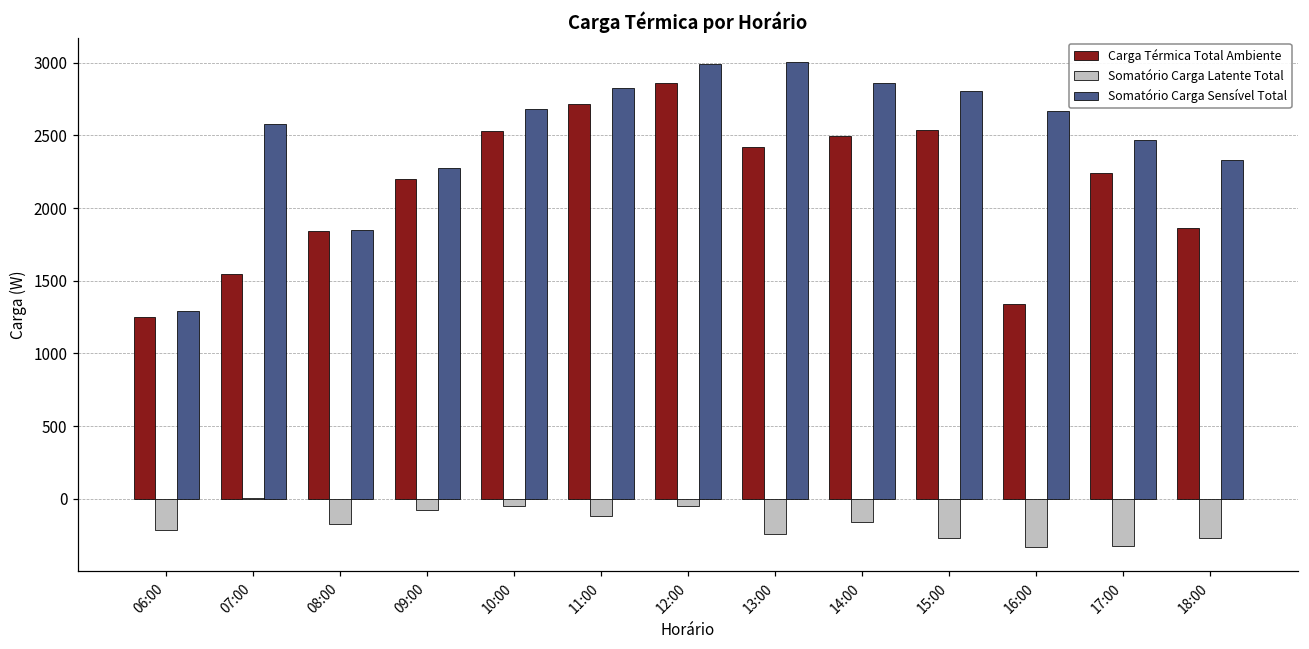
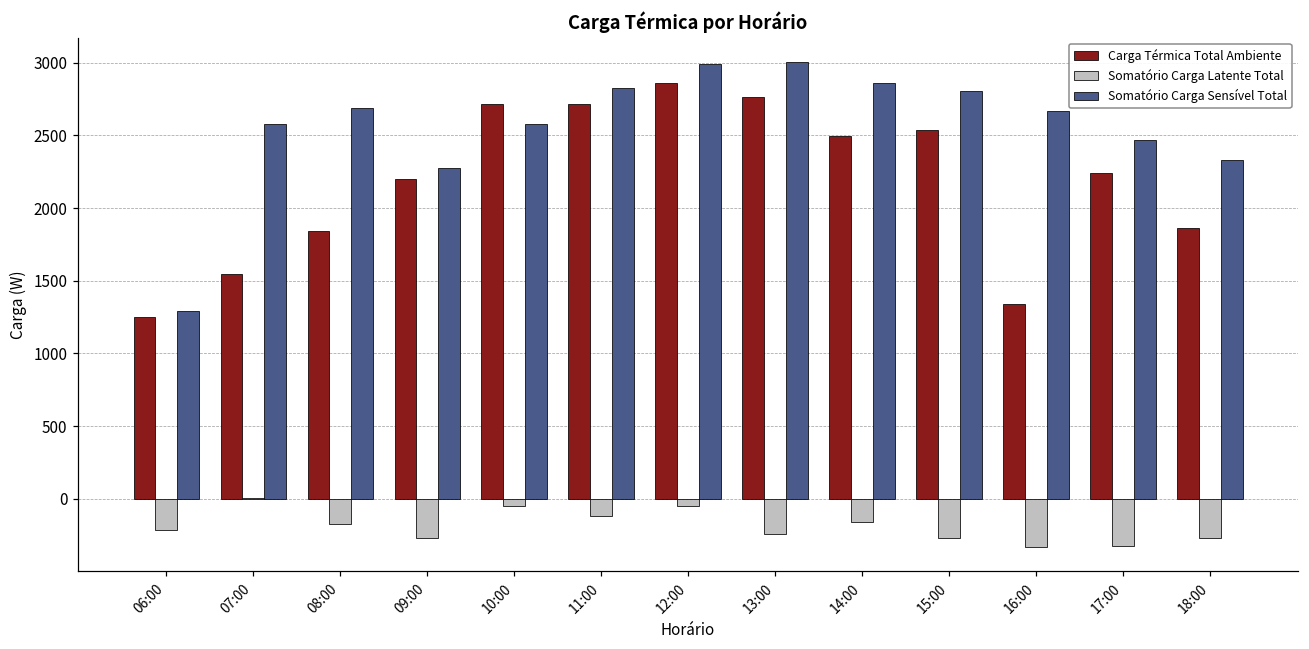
Somatório Carga Sensível Total, 08:00: 1850 -> 2690
Somatório Carga Latente Total, 09:00: -80 -> -270
Carga Térmica Total Ambiente, 10:00: 2530 -> 2720
Somatório Carga Sensível Total, 10:00: 2680 -> 2580
Carga Térmica Total Ambiente, 13:00: 2420 -> 2760
